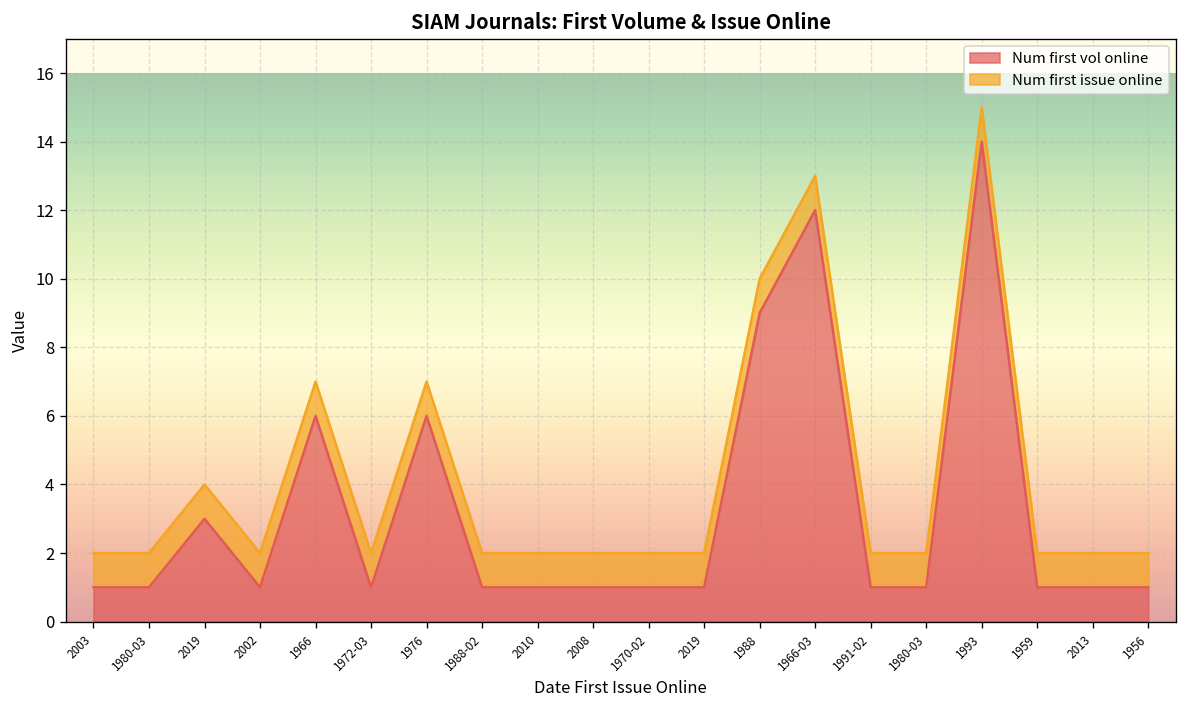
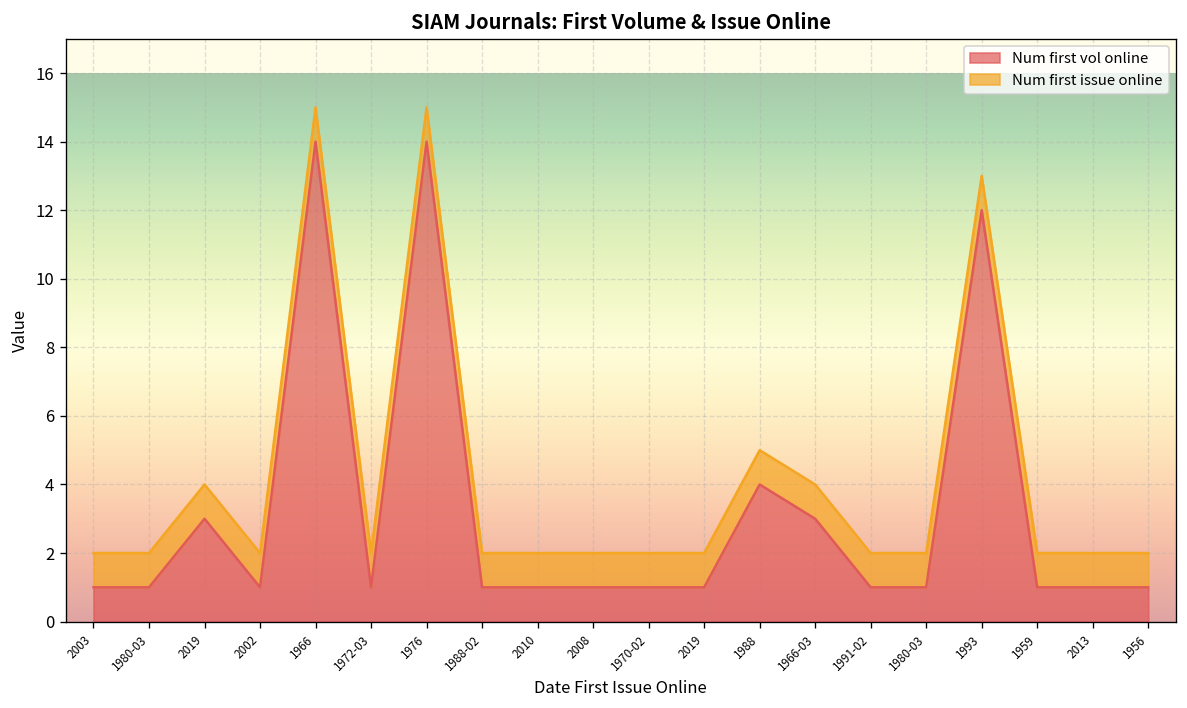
Num first vol online, 1966: 6 -> 14
Num first vol online, 1976: 6 -> 14
Num first vol online, 1988: 9 -> 4
Num first vol online, 1966-03: 12 -> 3
Num first vol online, 1993: 14 -> 12
